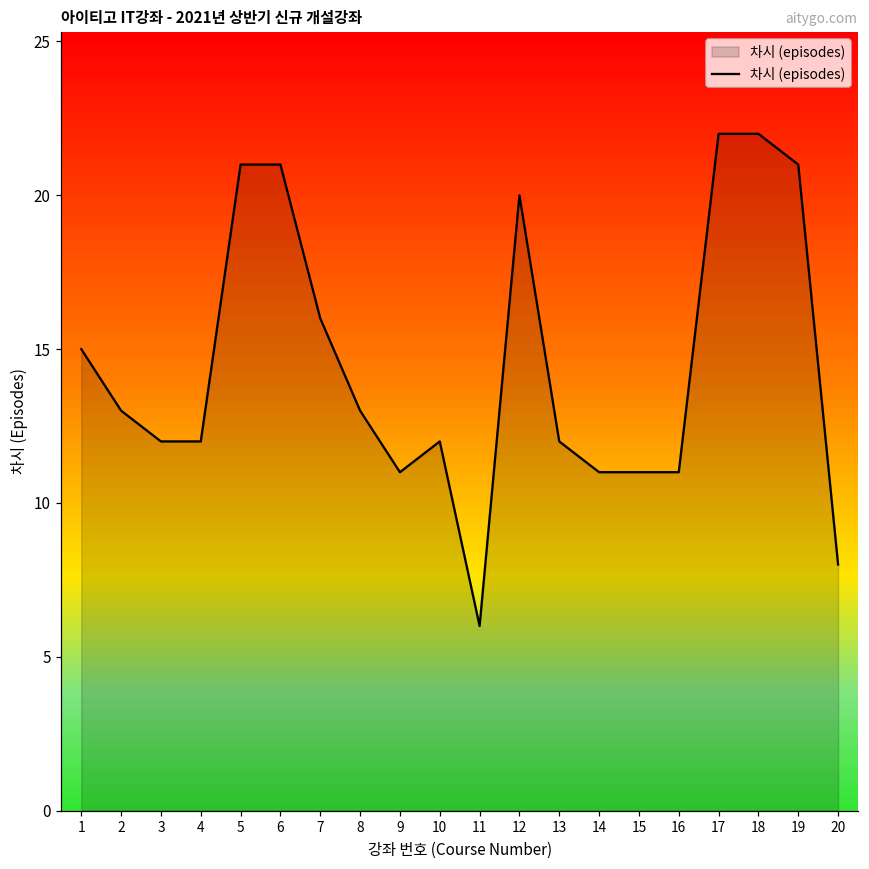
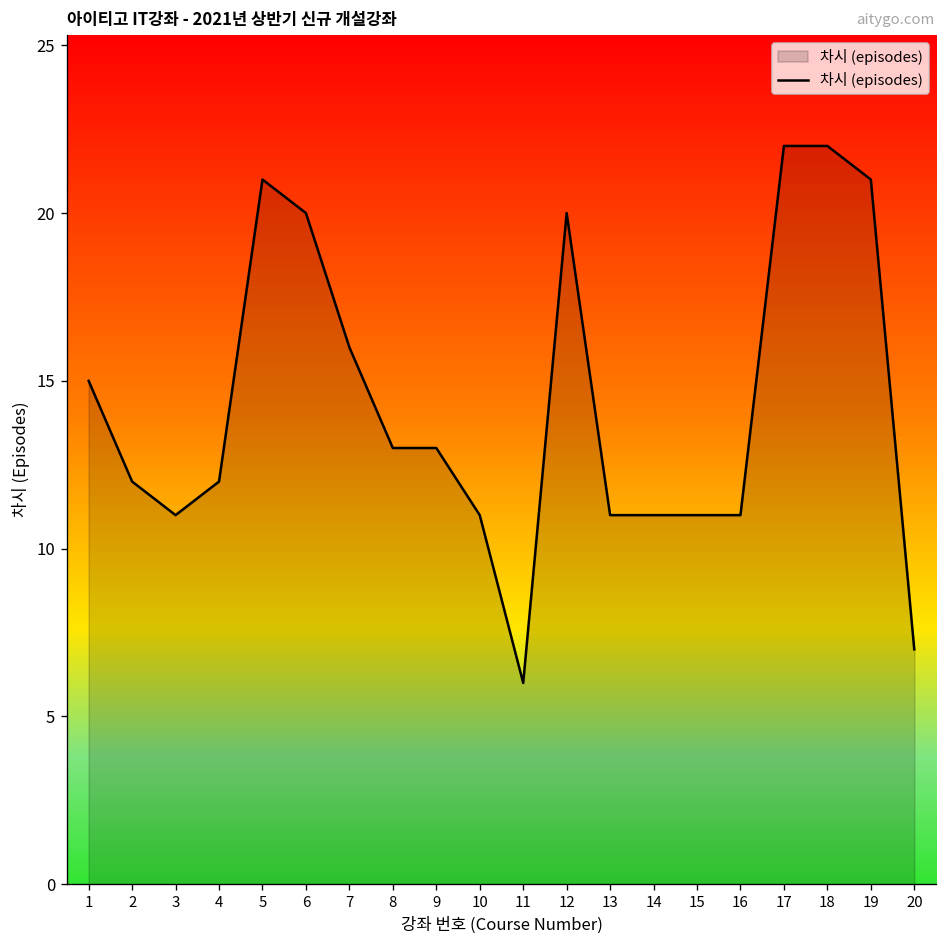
2: 13 -> 12
3: 12 -> 11
6: 21 -> 20
9: 11 -> 13
10: 12 -> 11
13: 12 -> 11
20: 8 -> 7
